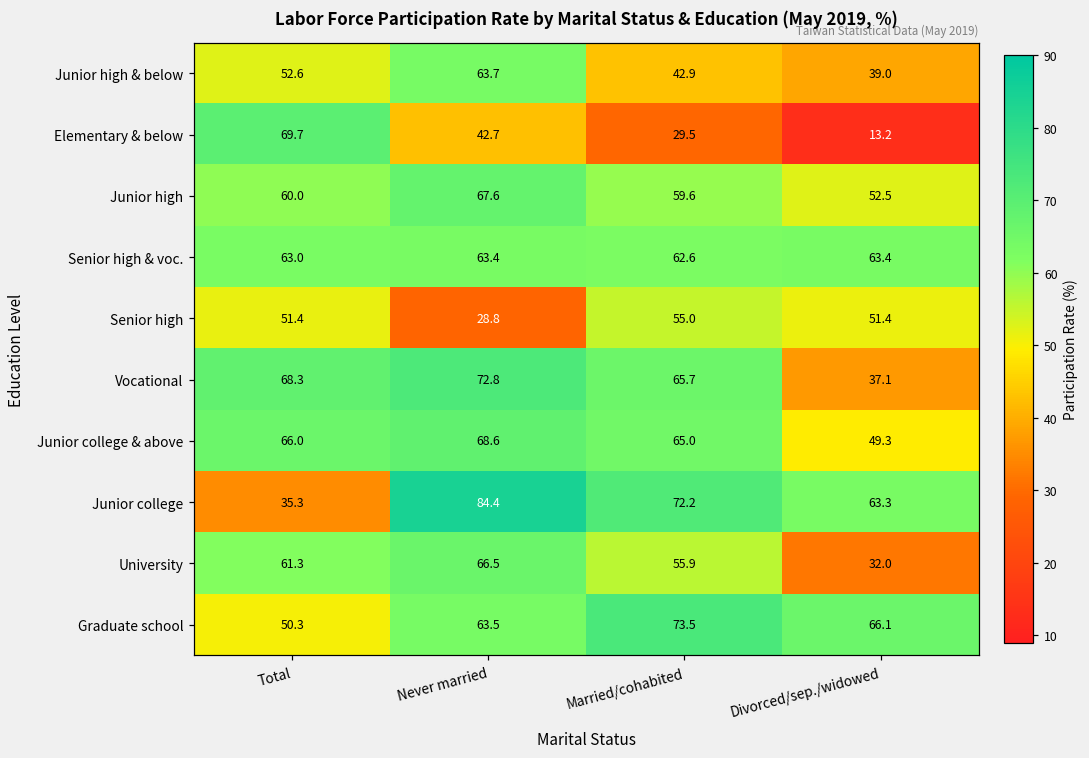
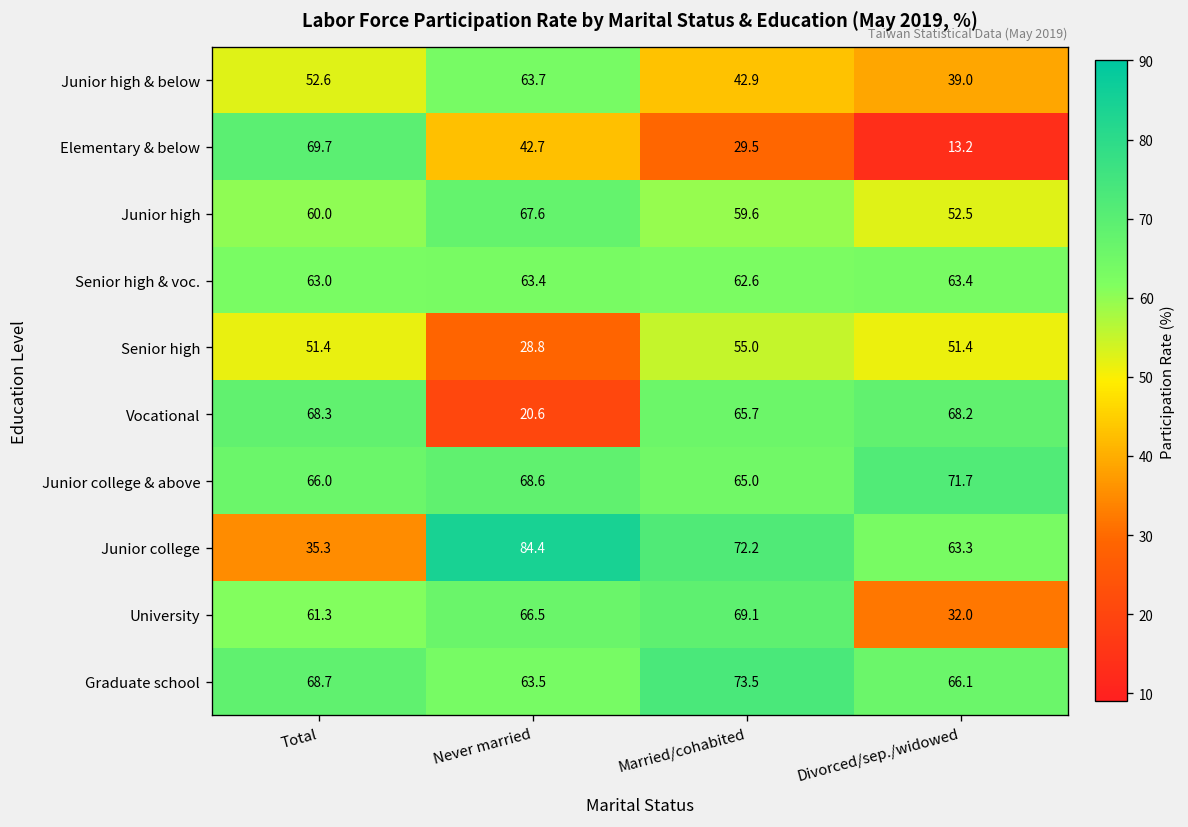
Vocational, Never married: 72.8 -> 20.6
Vocational, Divorced/sep./widowed: 37.1 -> 68.2
Junior college & above, Divorced/sep./widowed: 49.3 -> 71.7
University, Married/cohabited: 55.9 -> 69.1
Graduate school, Total: 50.3 -> 68.7
